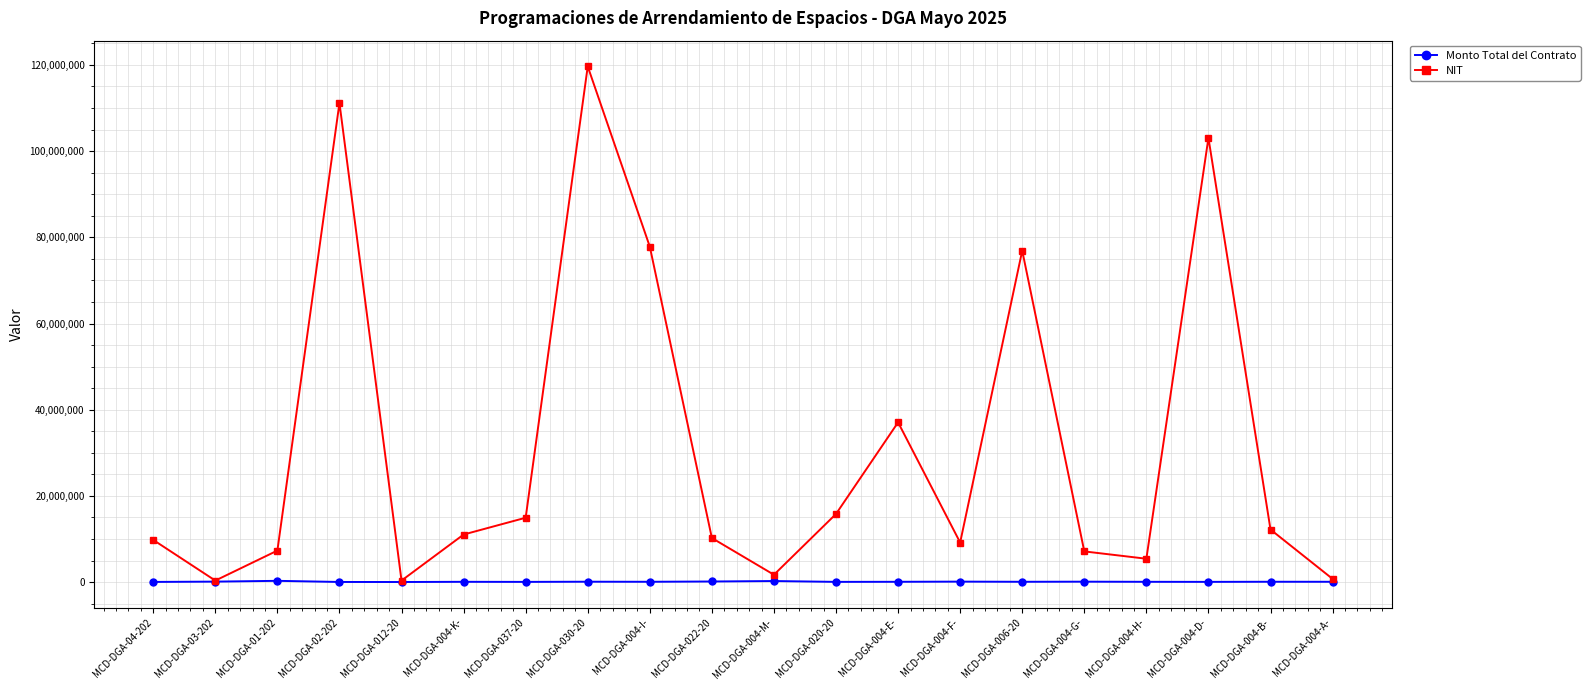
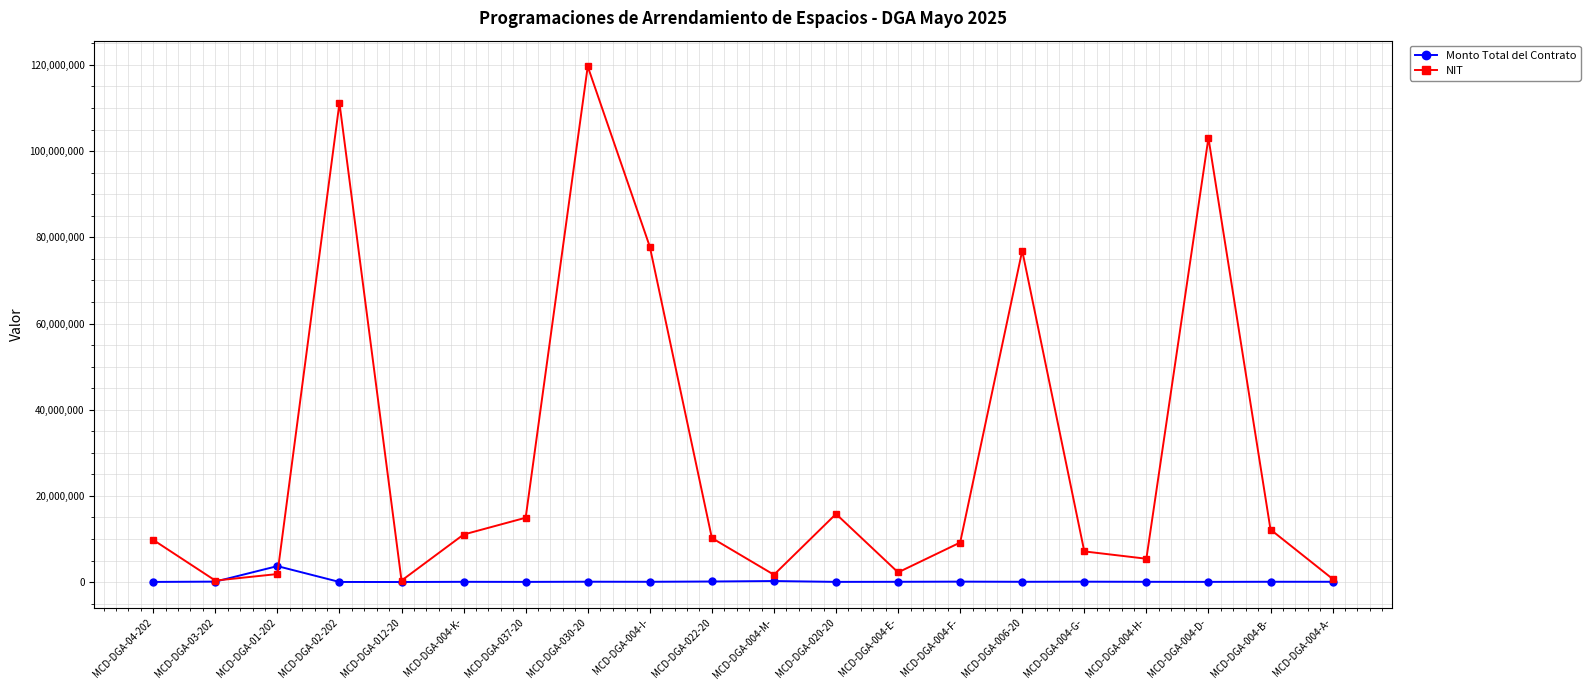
Monto Total del Contrato, MCD-DGA-01-202: 0 -> 4,000,000
NIT, MCD-DGA-01-202: 7,000,000 -> 2,000,000
NIT, MCD-DGA-004-E-: 37,000,000 -> 2,000,000
